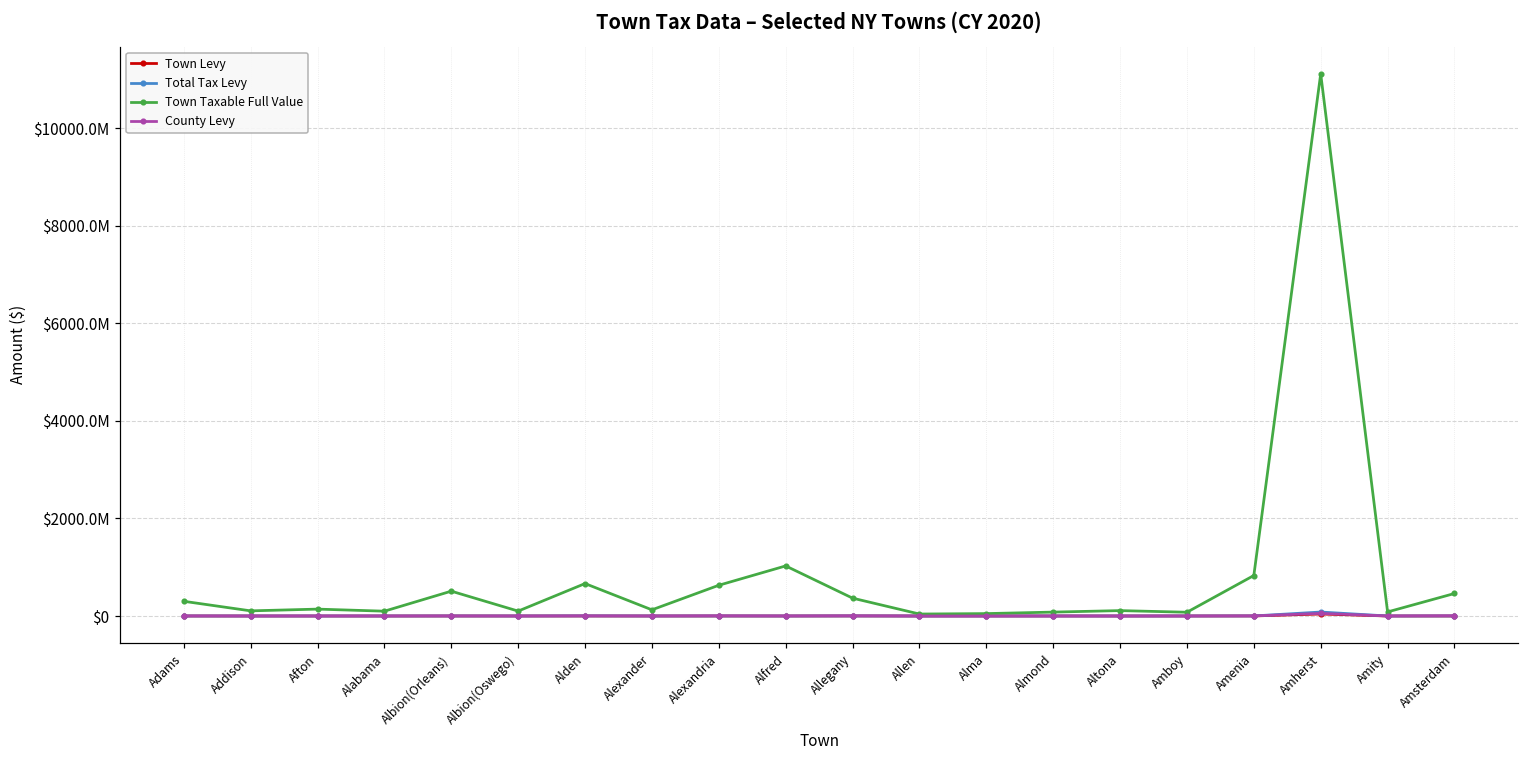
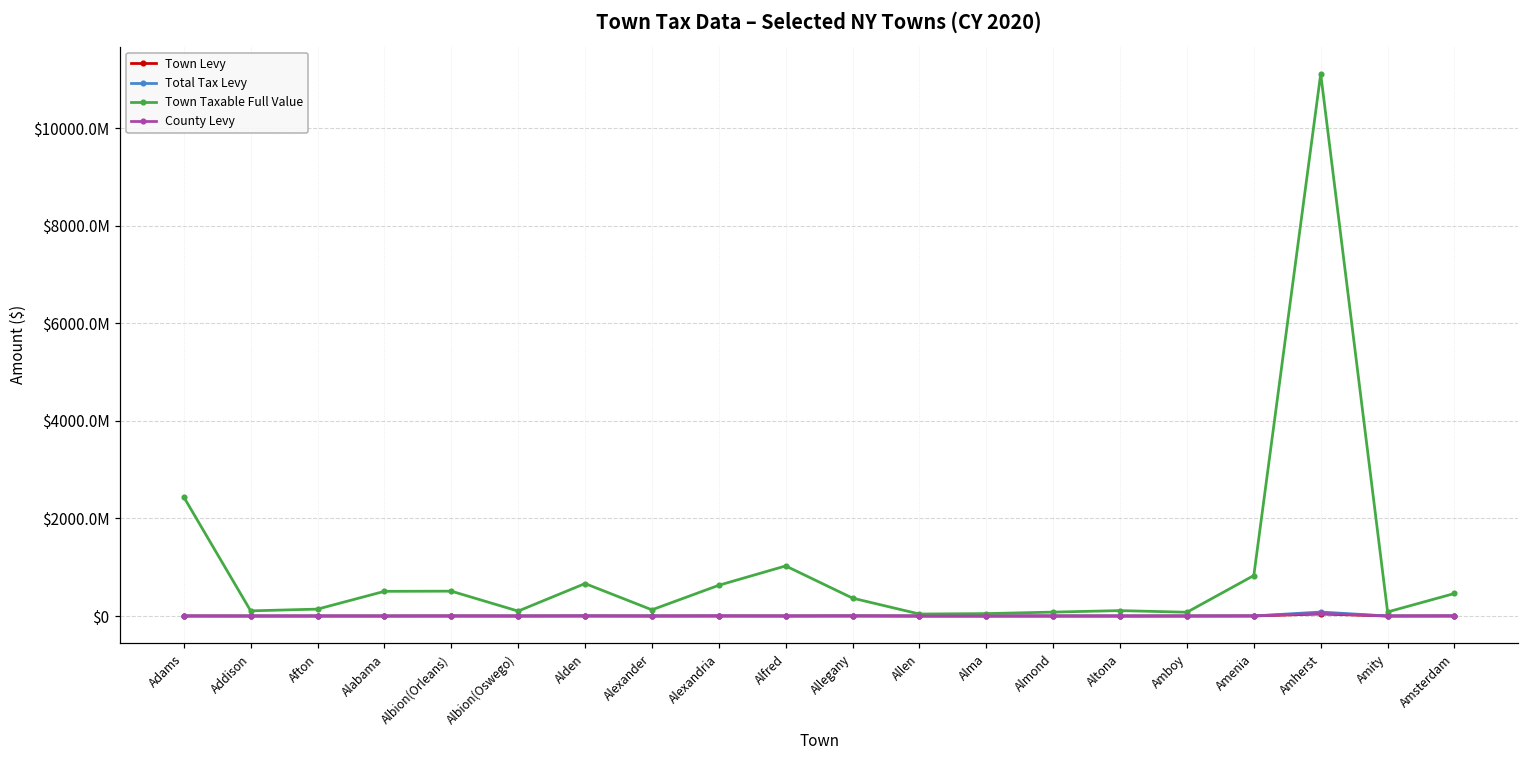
Town Taxable Full Value, Adams: $300000000 -> $2400000000
Town Taxable Full Value, Alabama: $100000000 -> $500000000
